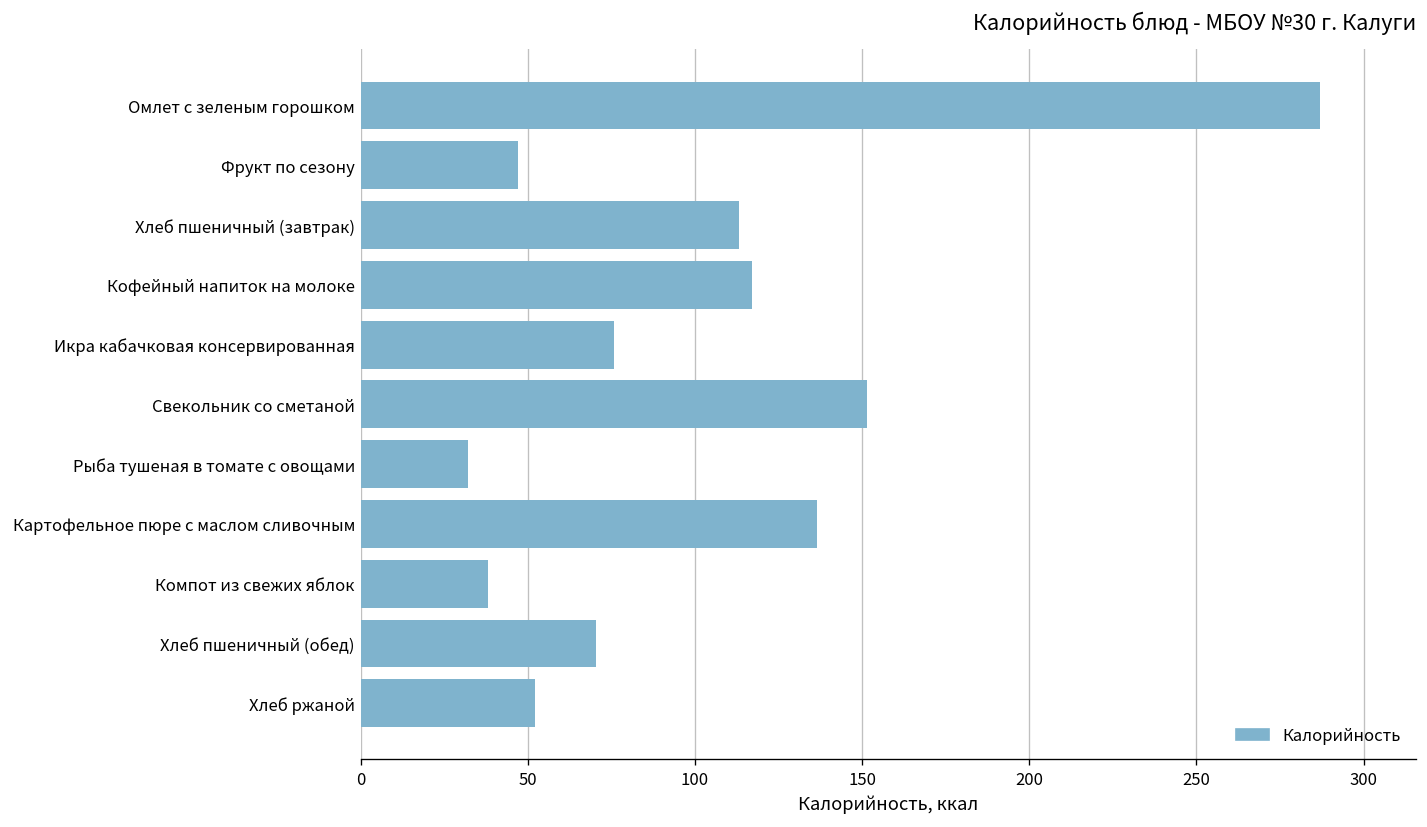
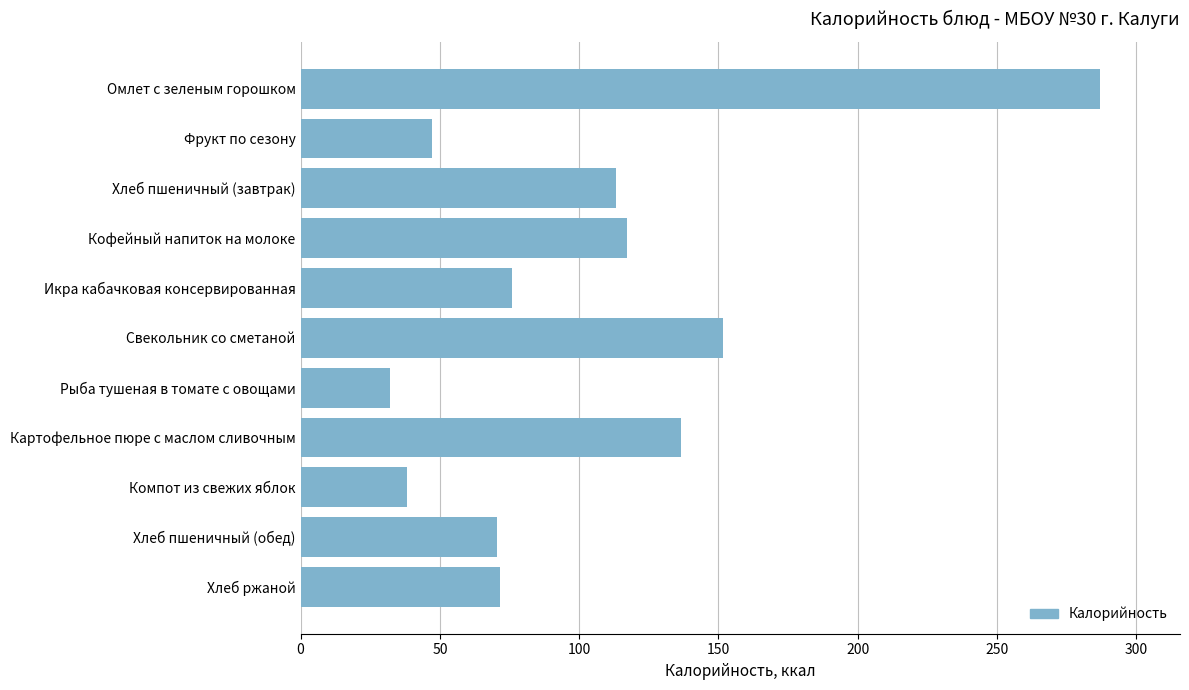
Хлеб ржаной: 52 -> 72
